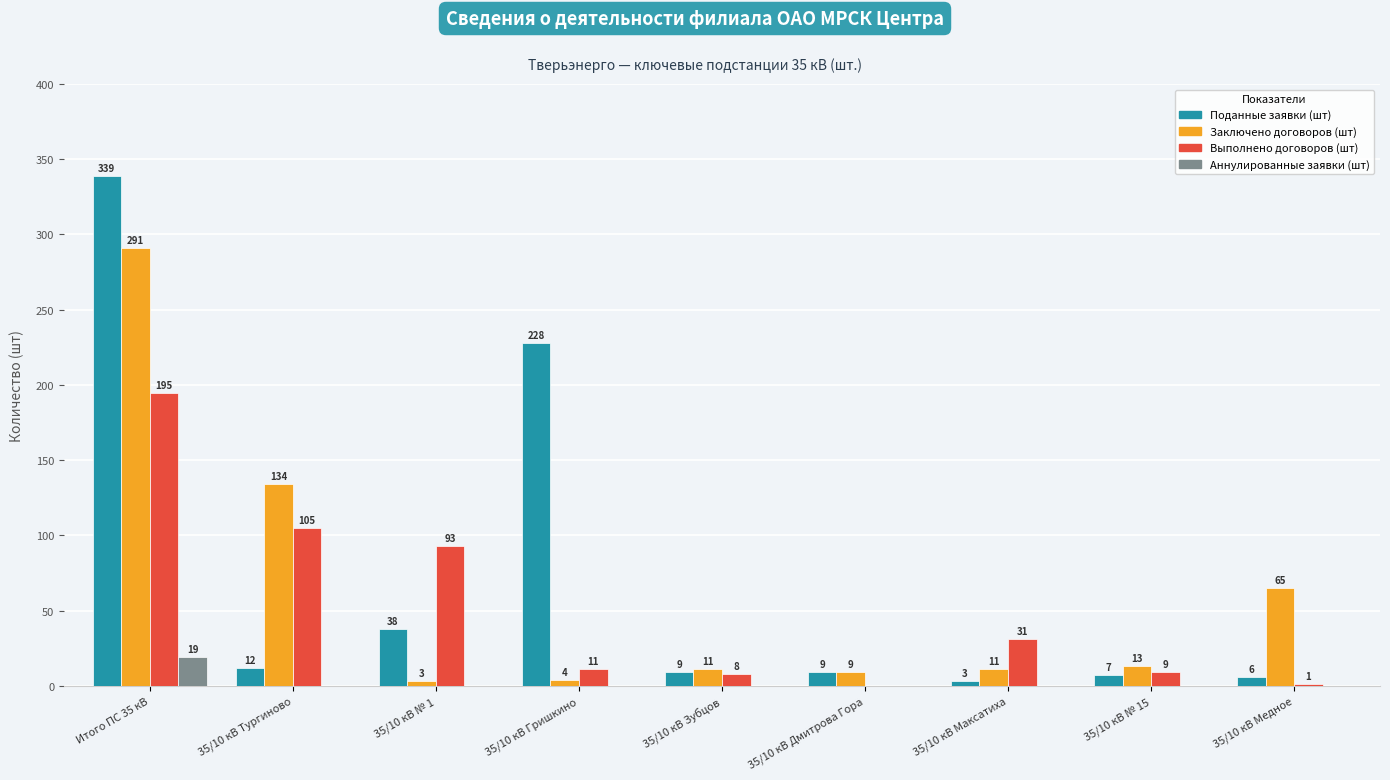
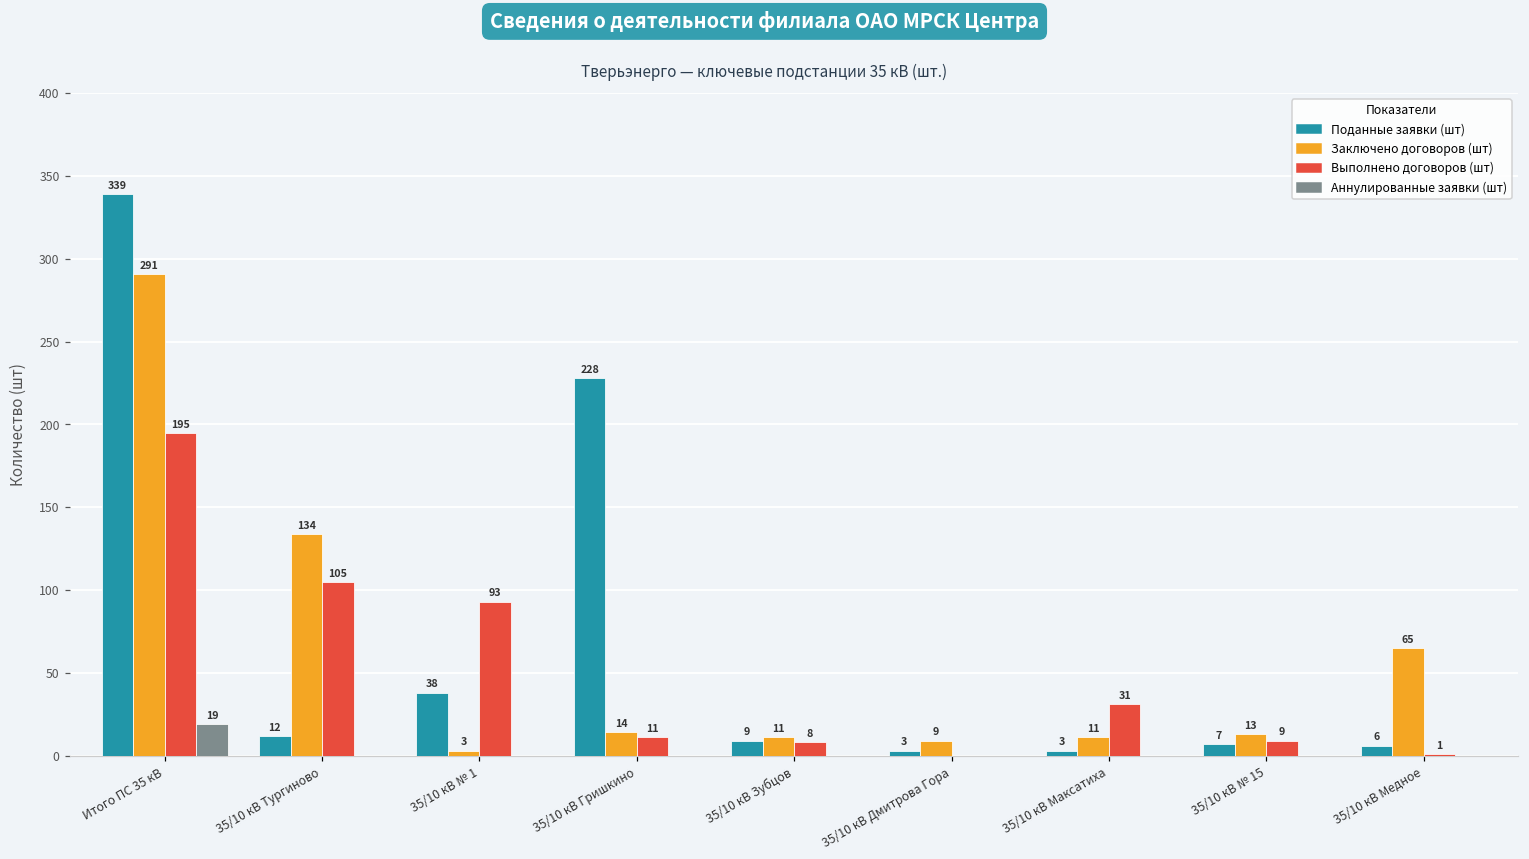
Заключено договоров (шт), 35/10 кВ Гришкино: 4 -> 14
Поданные заявки (шт), 35/10 кВ Дмитрова Гора: 9 -> 3
